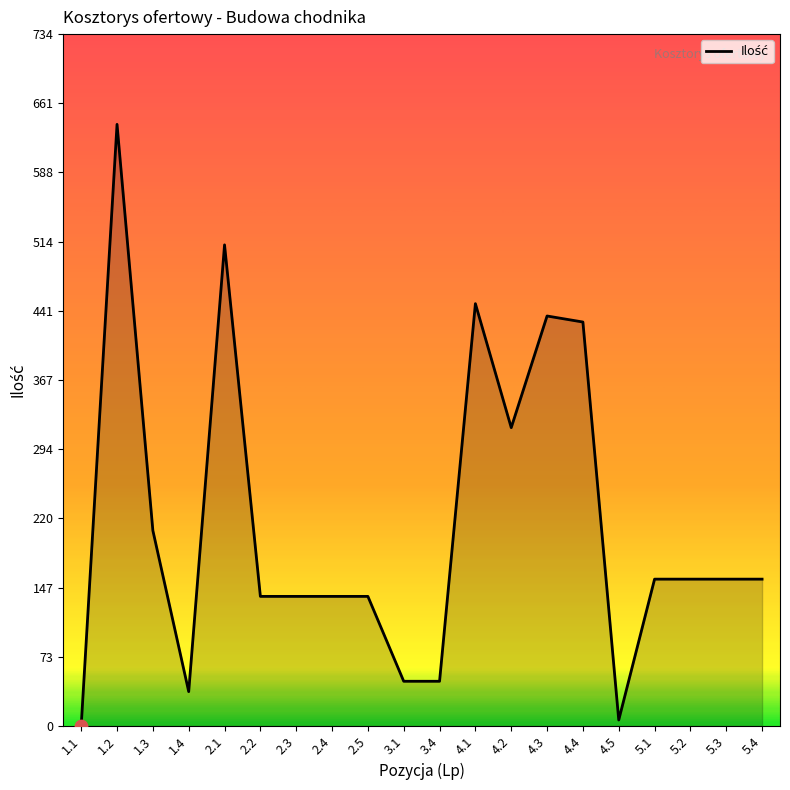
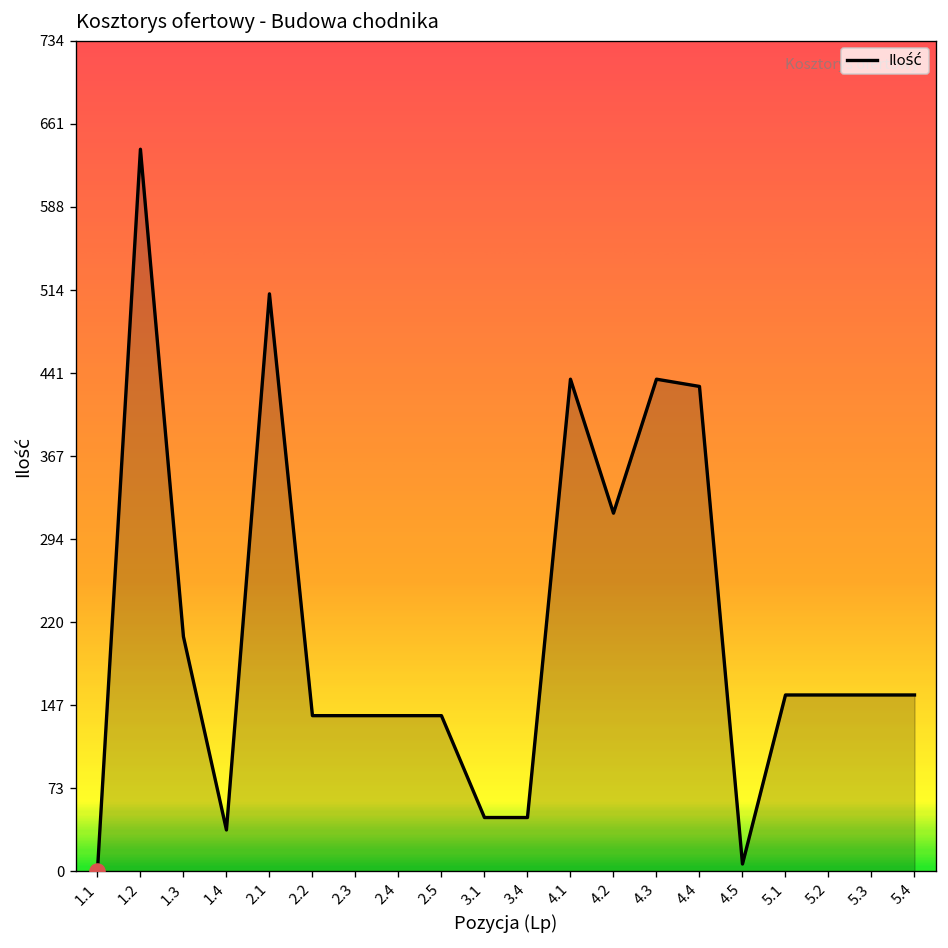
Ilość, 4.1: 450 -> 440
